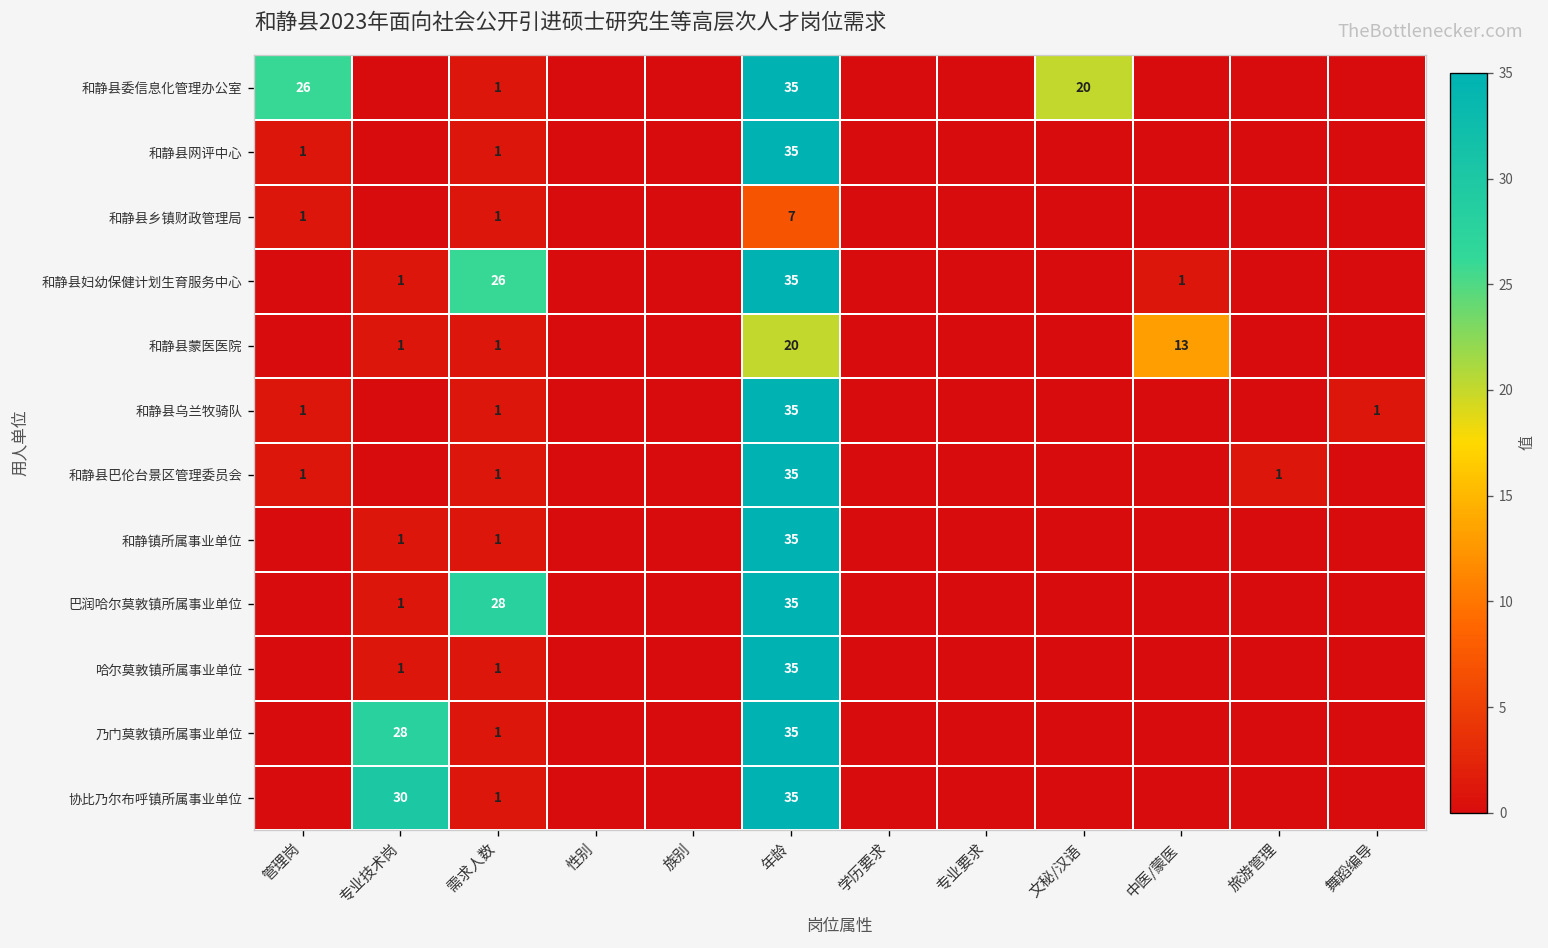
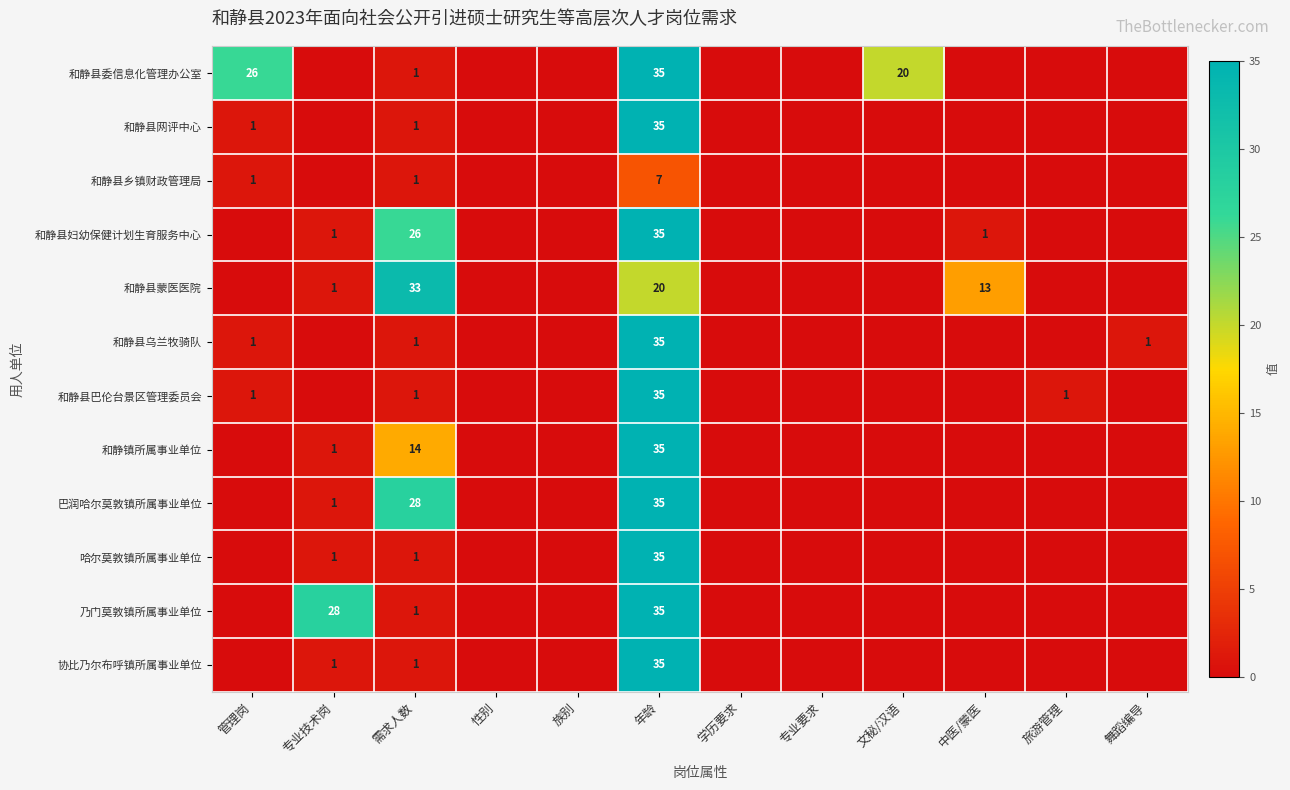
和静县蒙医医院, 需求人数: 1 -> 33
和静镇所属事业单位, 需求人数: 1 -> 14
协比乃尔布呼镇所属事业单位, 专业技术岗: 30 -> 1
